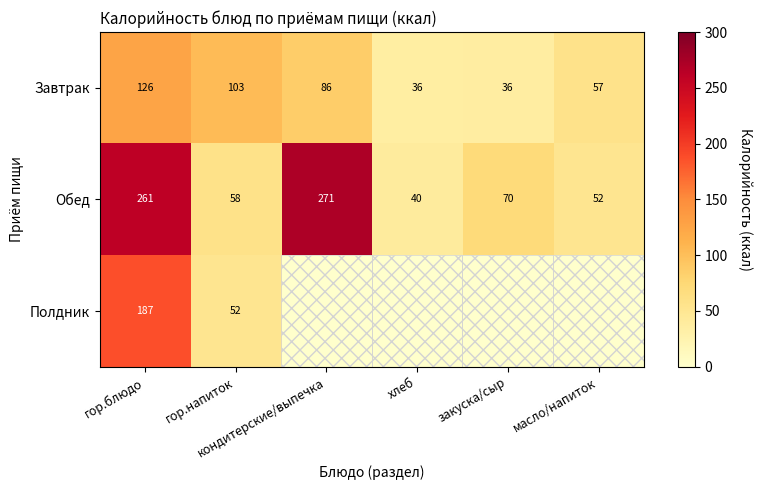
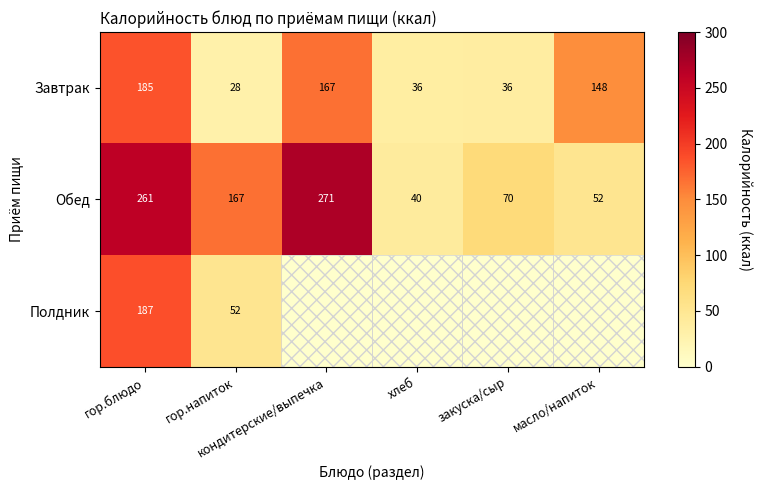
Завтрак, гор.блюдо: 126 -> 185
Завтрак, гор.напиток: 103 -> 28
Завтрак, кондитерские/выпечка: 86 -> 167
Завтрак, масло/напиток: 57 -> 148
Обед, гор.напиток: 58 -> 167
